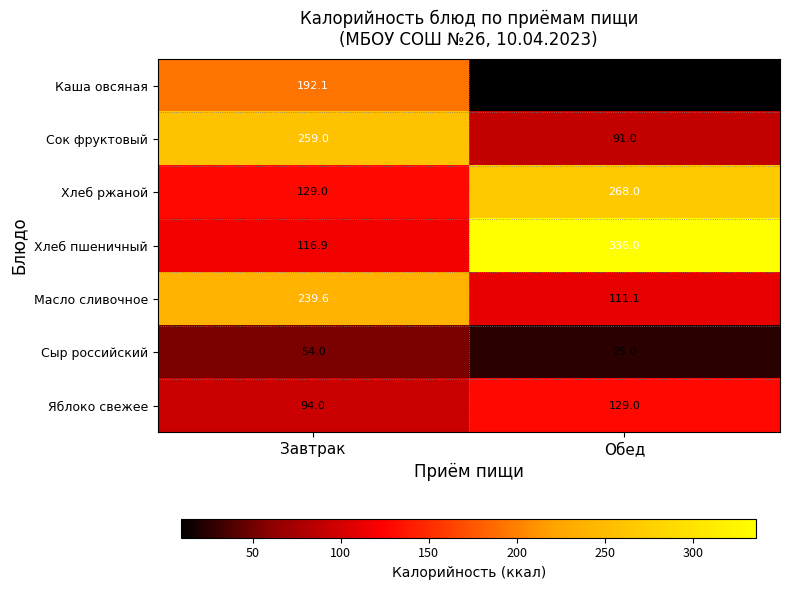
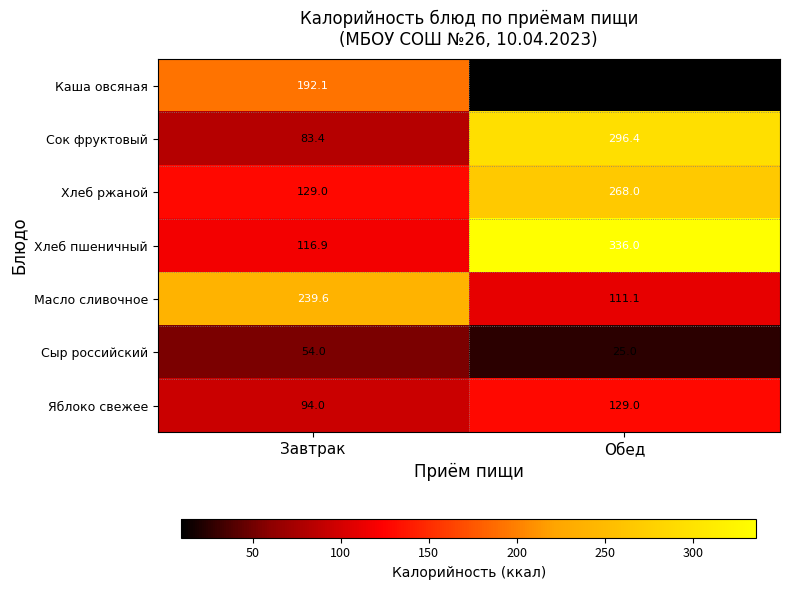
Сок фруктовый, Завтрак: 259.0 -> 83.4
Сок фруктовый, Обед: 91.0 -> 296.4
